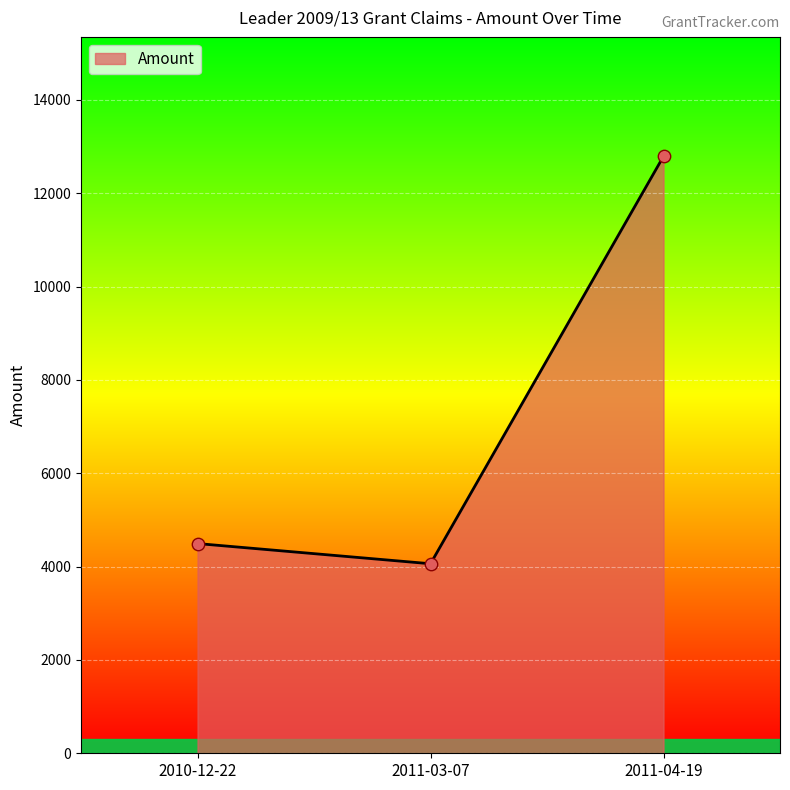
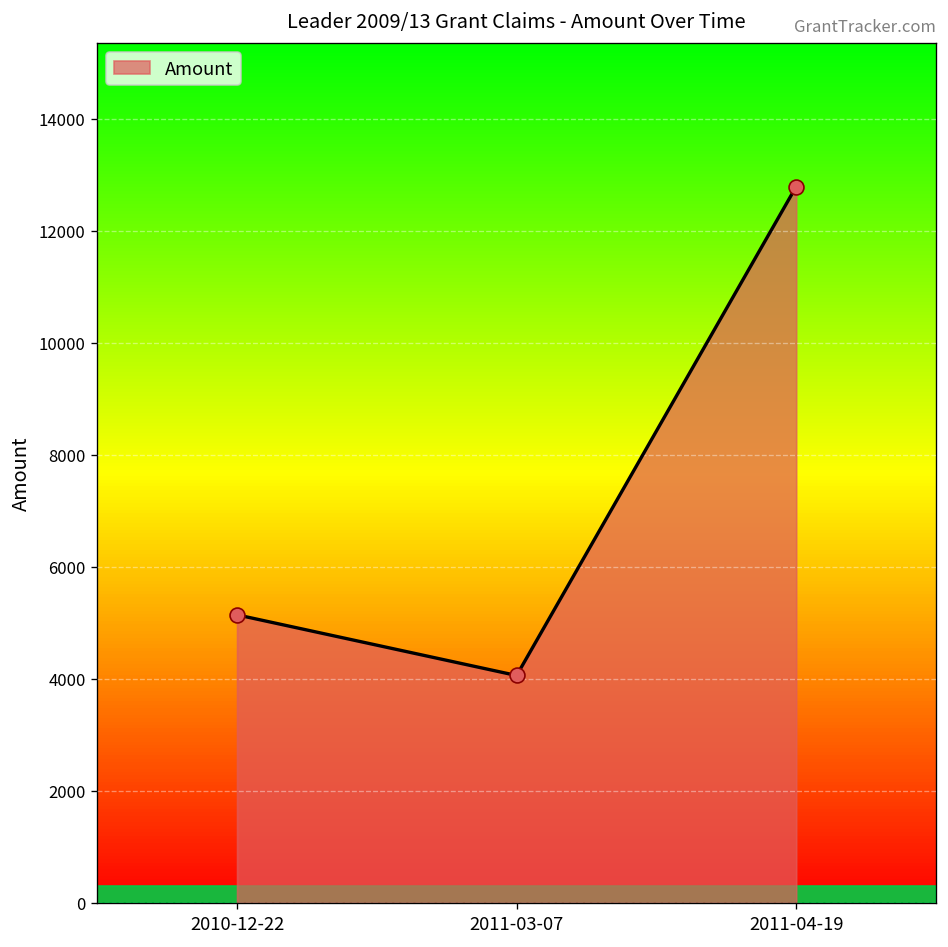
2010-12-22: 4500 -> 5100
